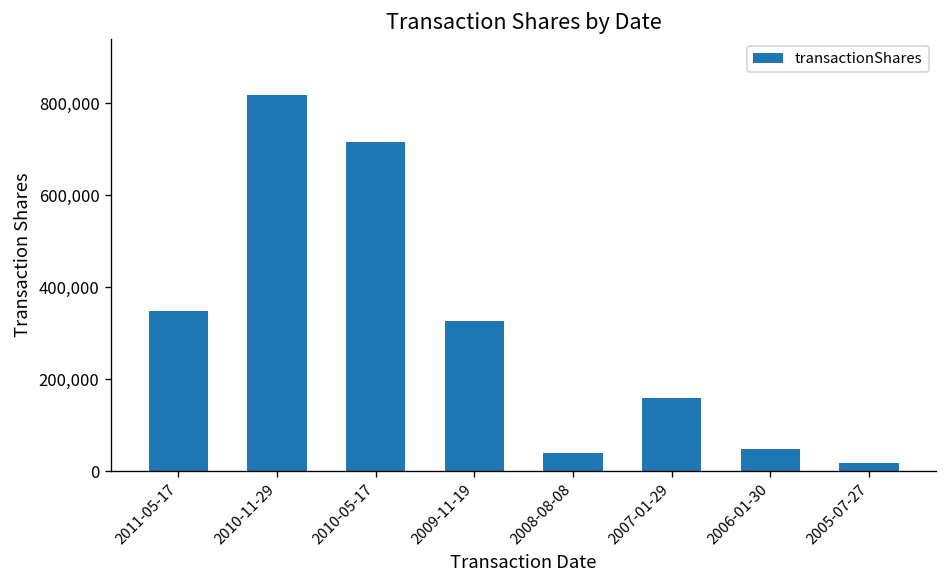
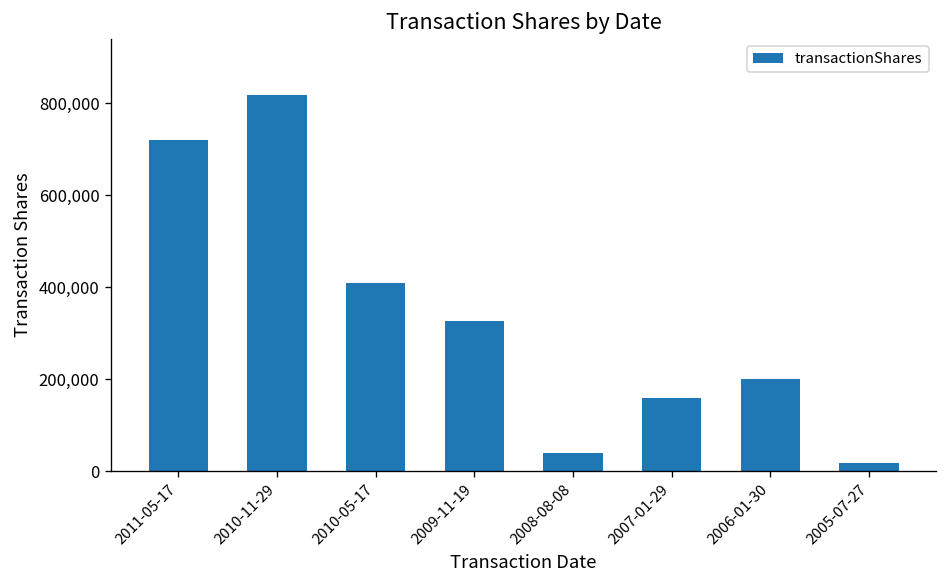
2011-05-17: 350,000 -> 720,000
2010-05-17: 720,000 -> 410,000
2006-01-30: 50,000 -> 200,000
